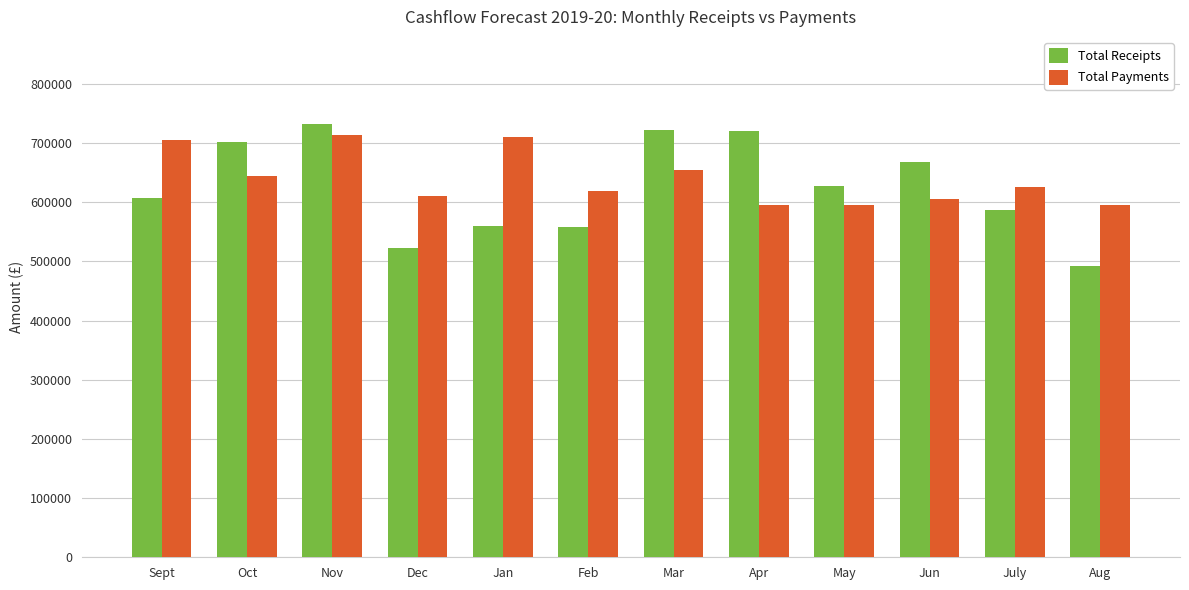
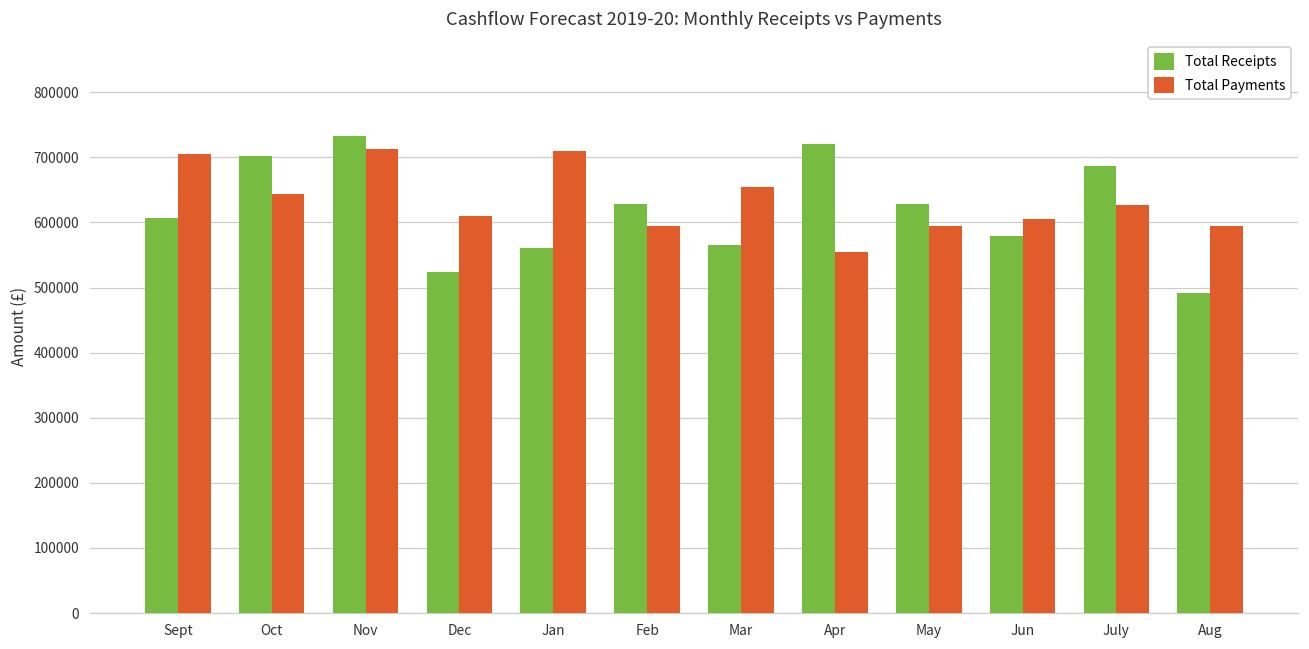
Total Receipts, Feb: 560000 -> 630000
Total Payments, Feb: 620000 -> 600000
Total Receipts, Mar: 720000 -> 570000
Total Payments, Apr: 600000 -> 560000
Total Receipts, Jun: 670000 -> 580000
Total Receipts, July: 590000 -> 690000
